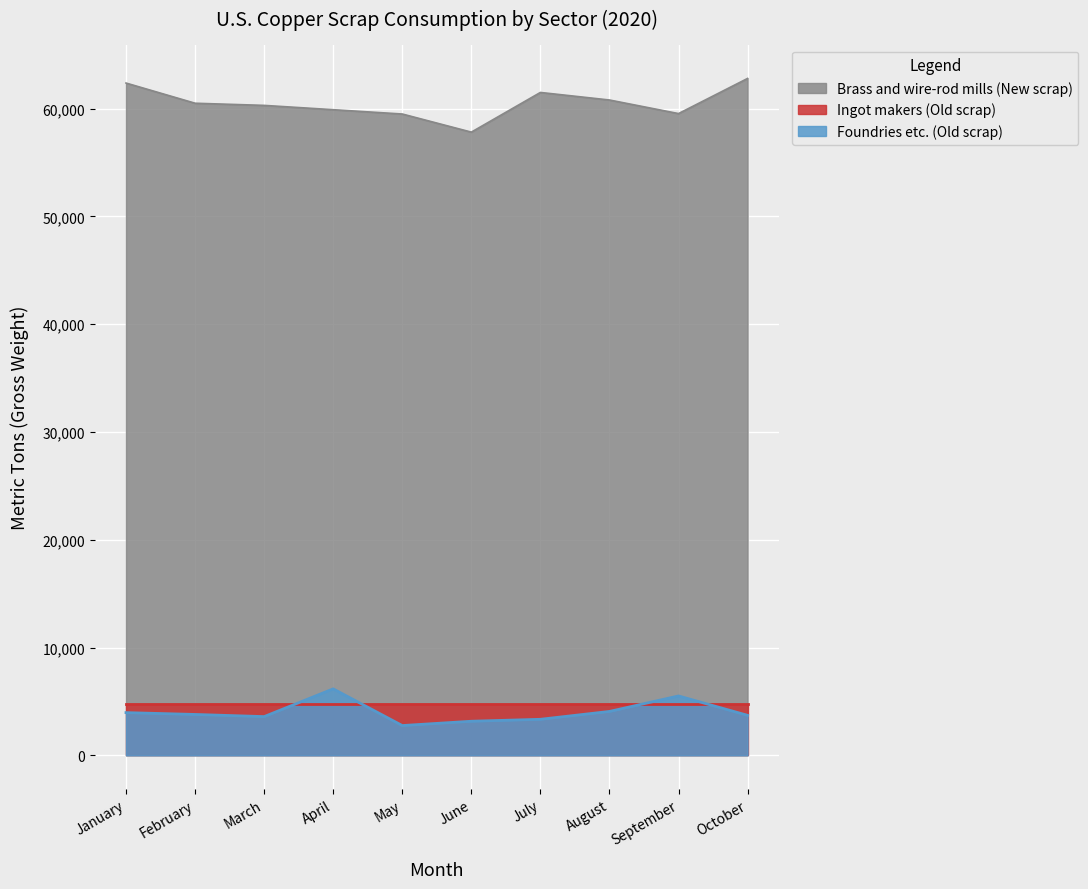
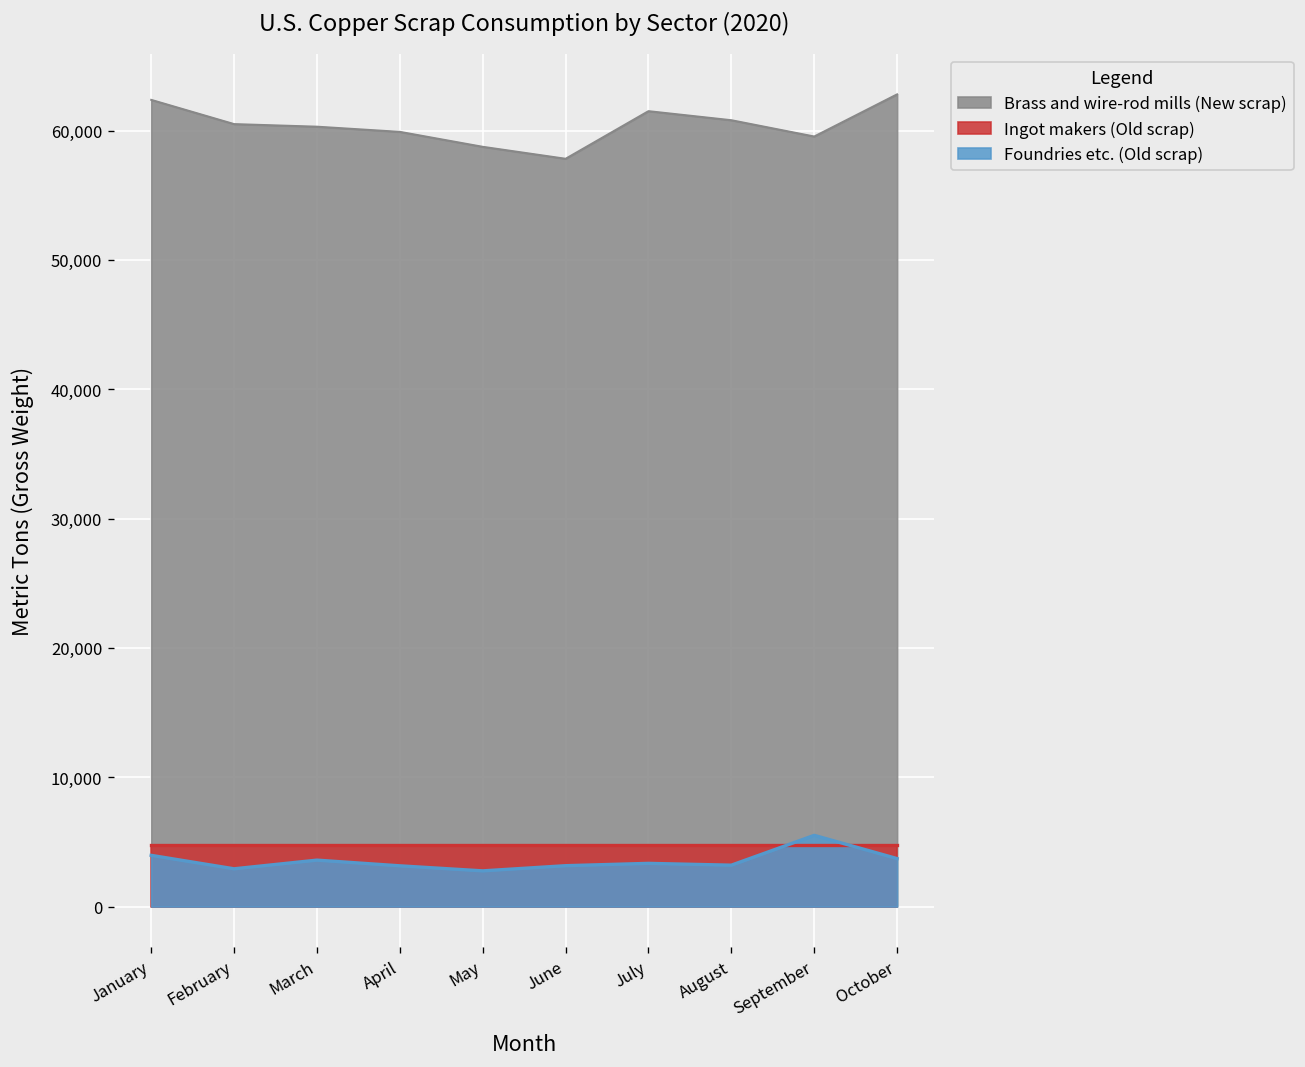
Foundries etc. (Old scrap), February: 3,800 -> 2,900
Foundries etc. (Old scrap), April: 6,200 -> 3,200
Brass and wire-rod mills (New scrap), May: 59,500 -> 58,700
Foundries etc. (Old scrap), August: 4,100 -> 3,200
